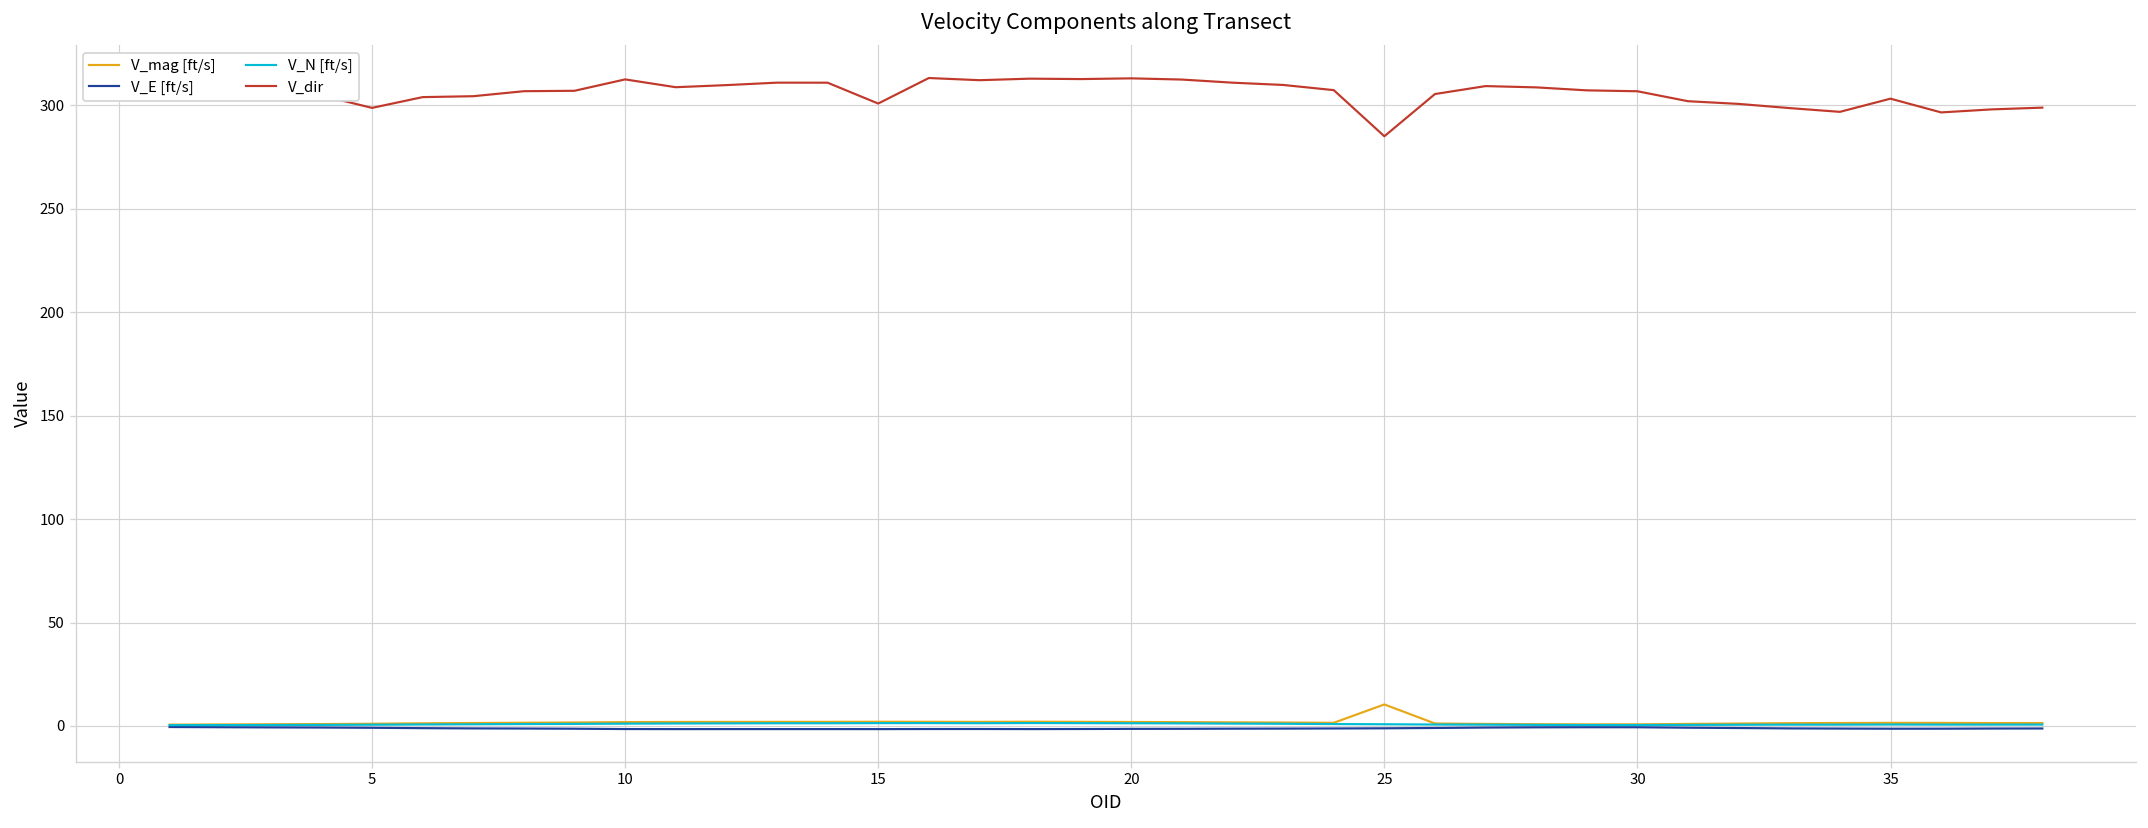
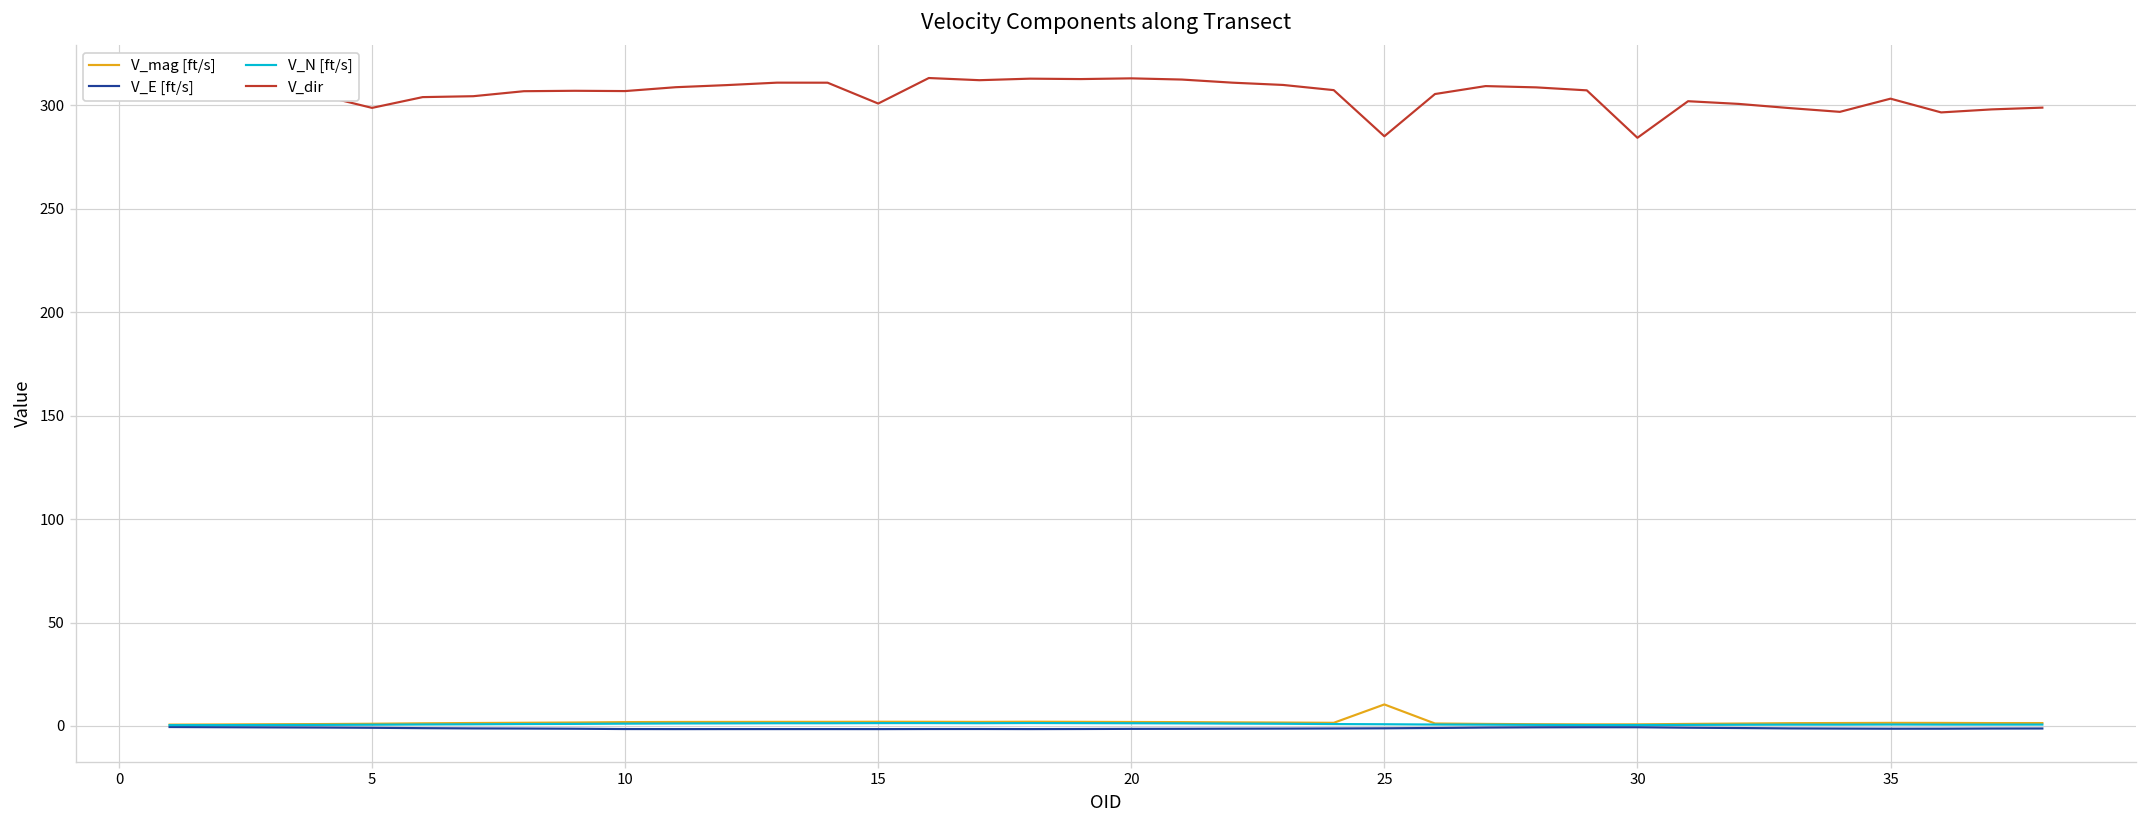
V_dir, 10: 312 -> 307
V_dir, 30: 307 -> 284
